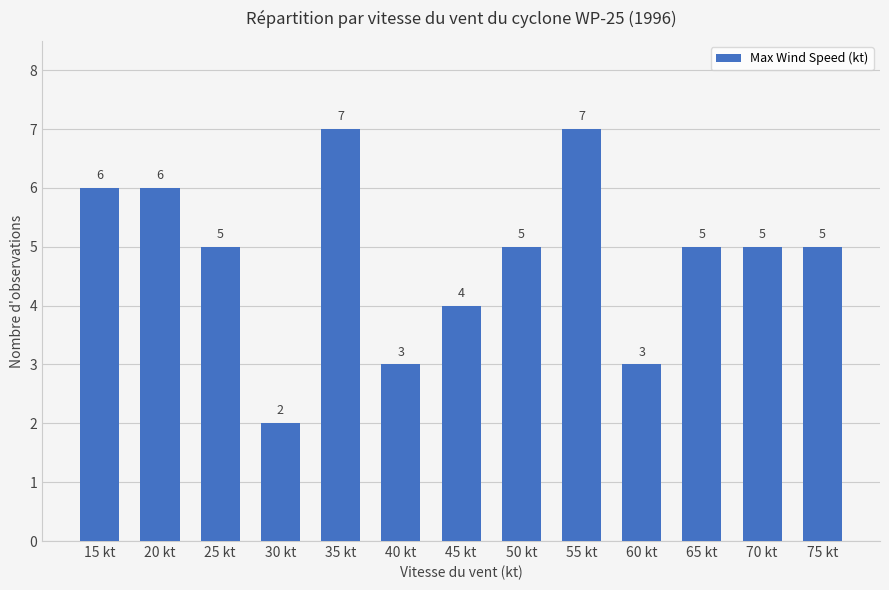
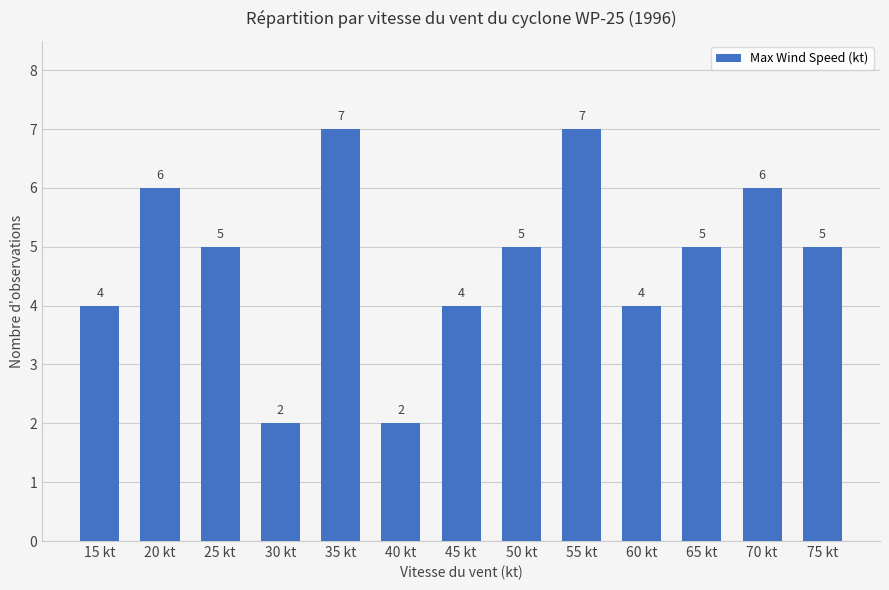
15 kt: 6 -> 4
40 kt: 3 -> 2
60 kt: 3 -> 4
70 kt: 5 -> 6
